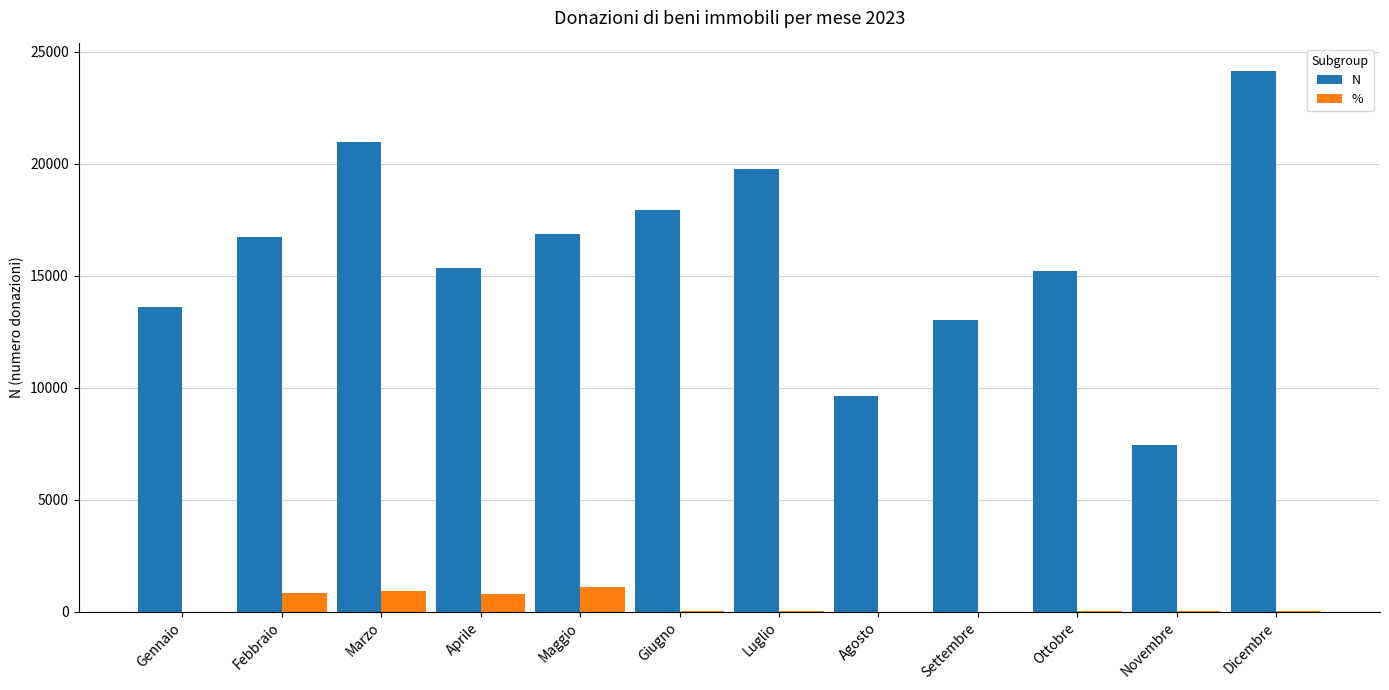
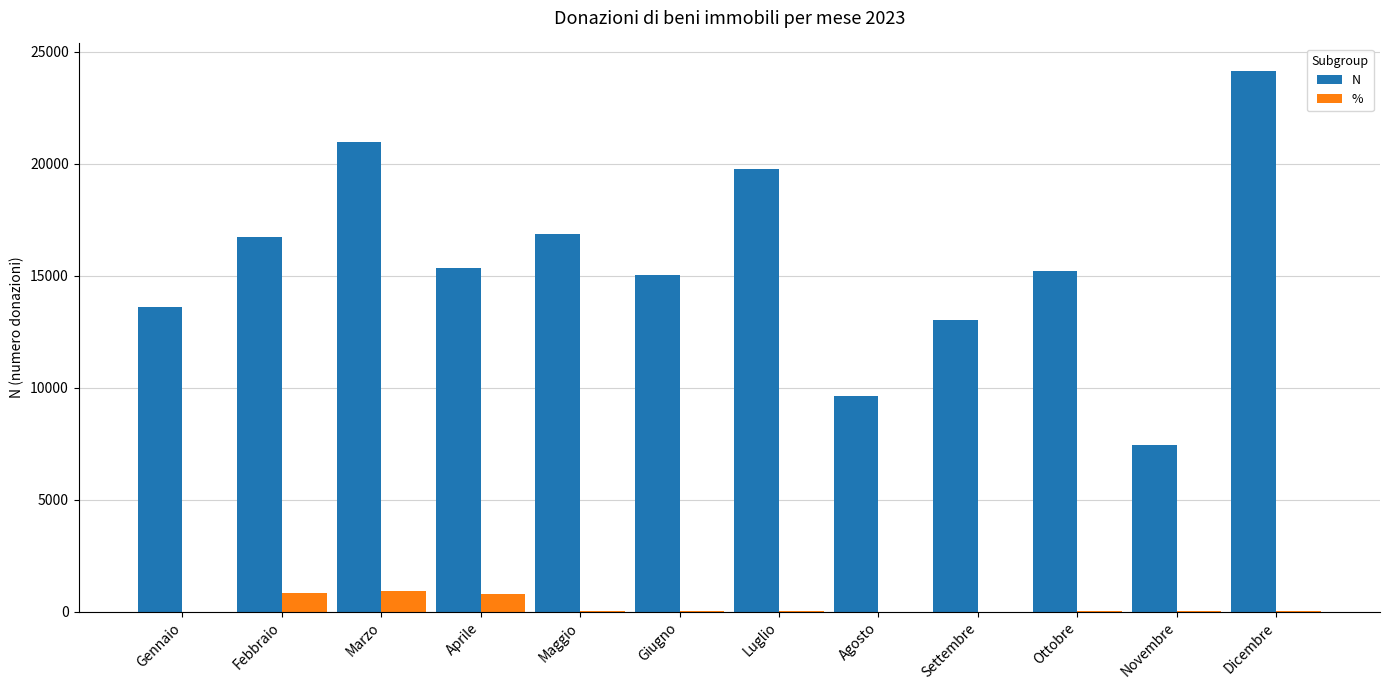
%, Maggio: 1100 -> 0
N, Giugno: 18000 -> 15100
